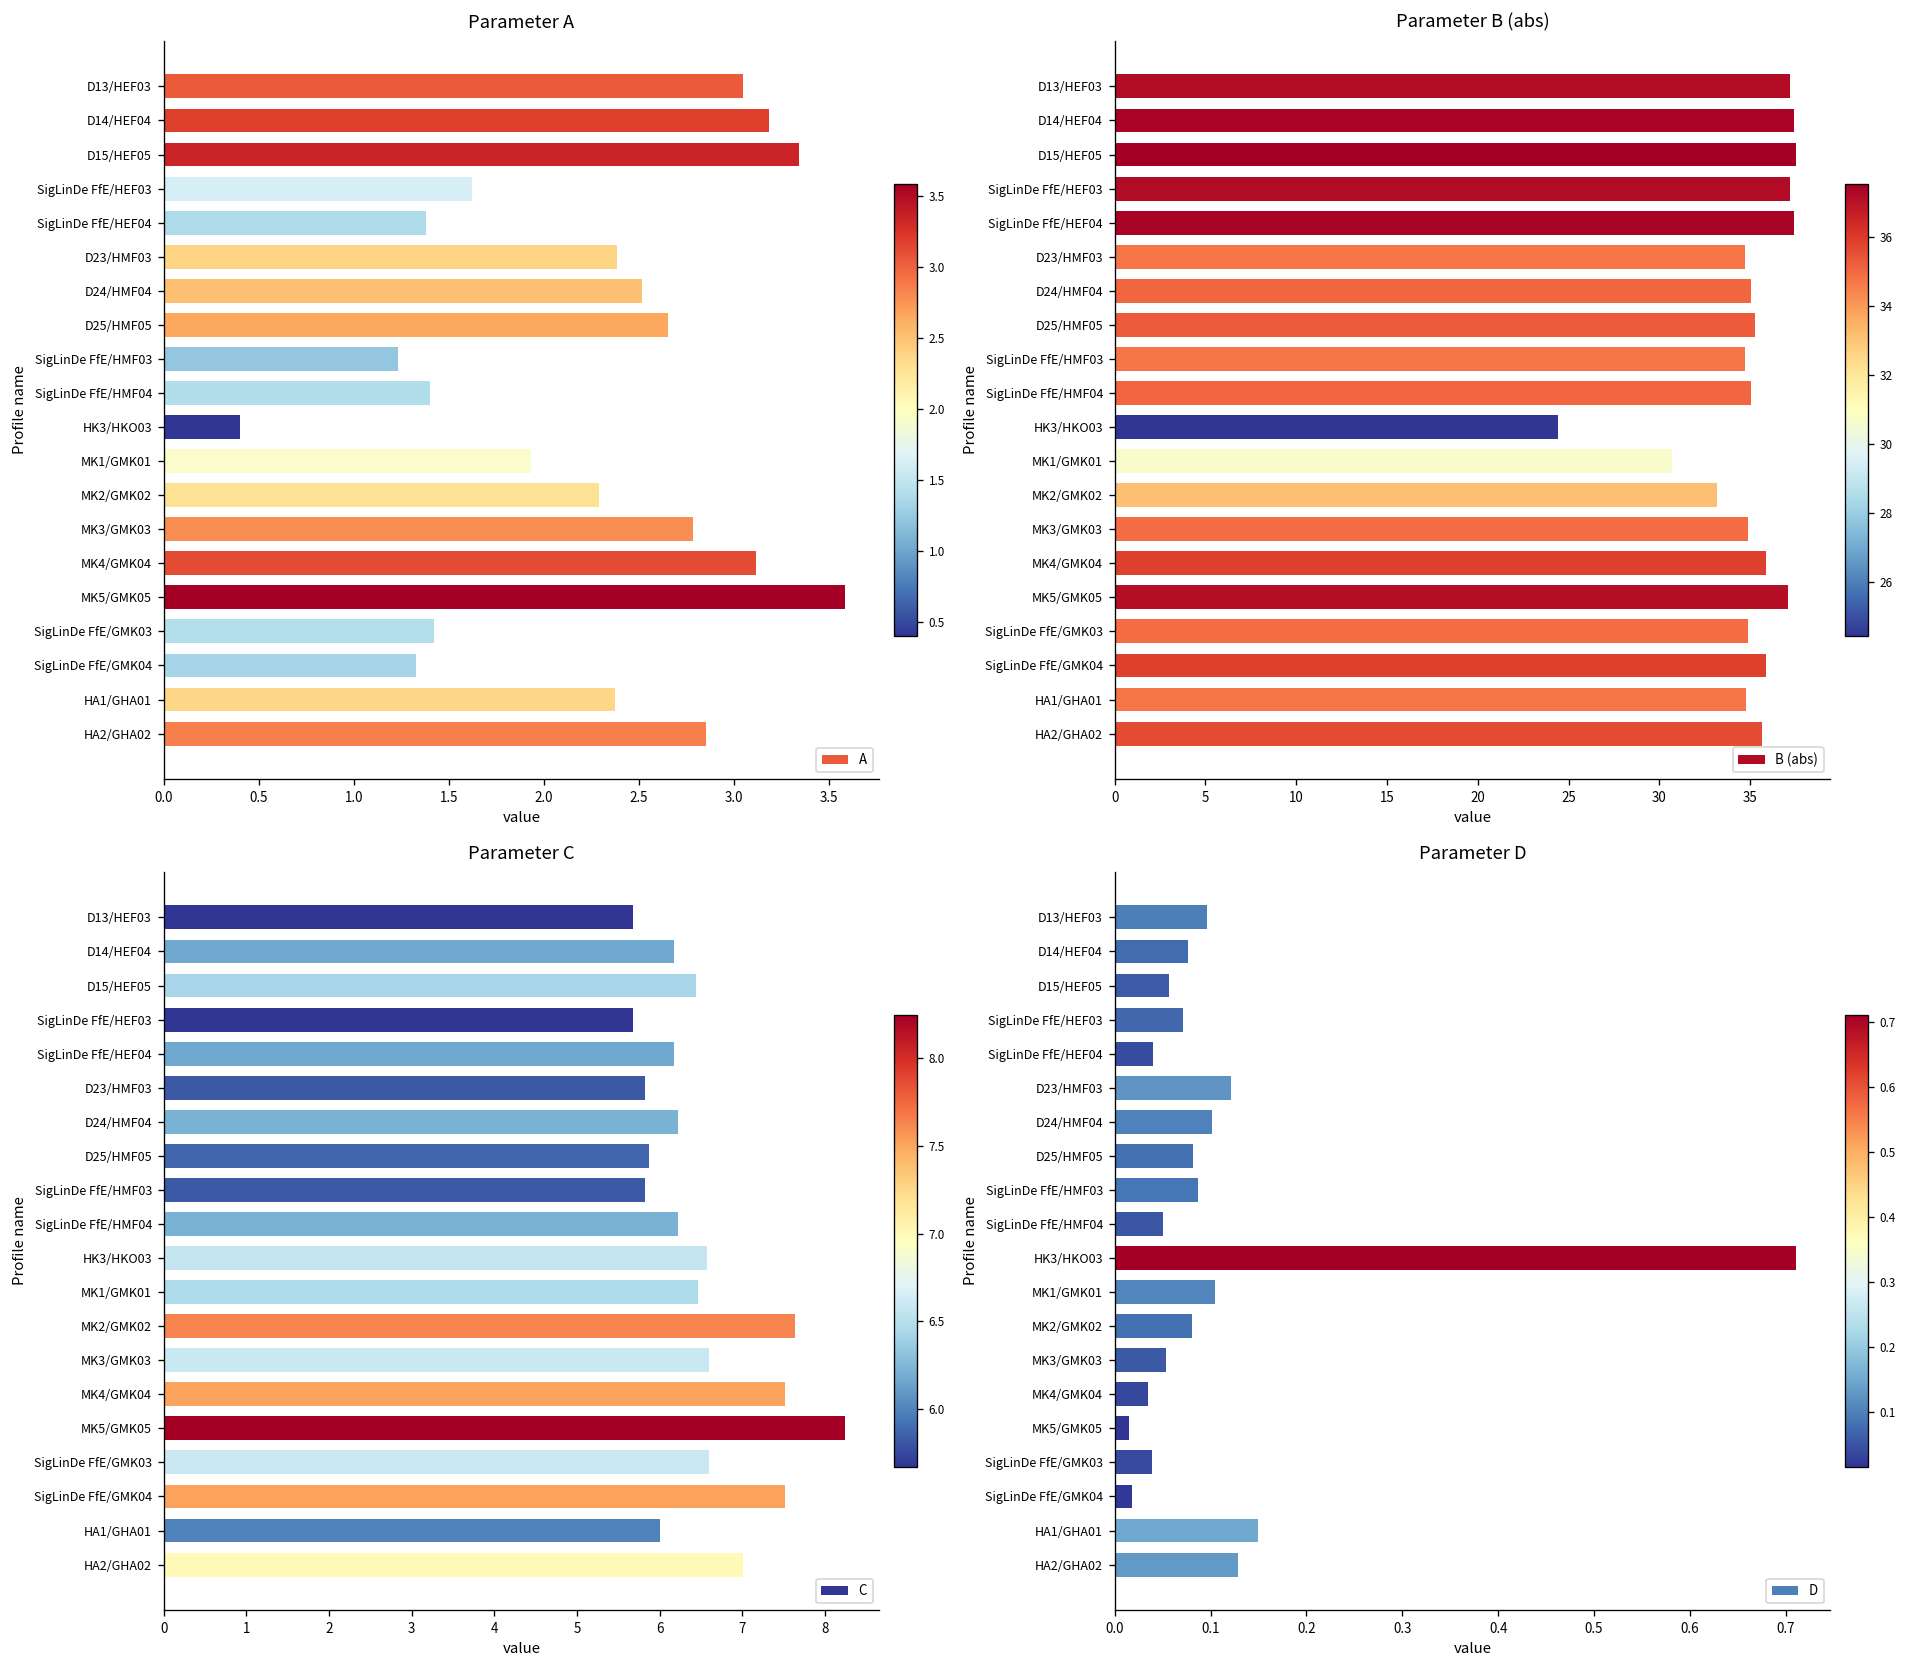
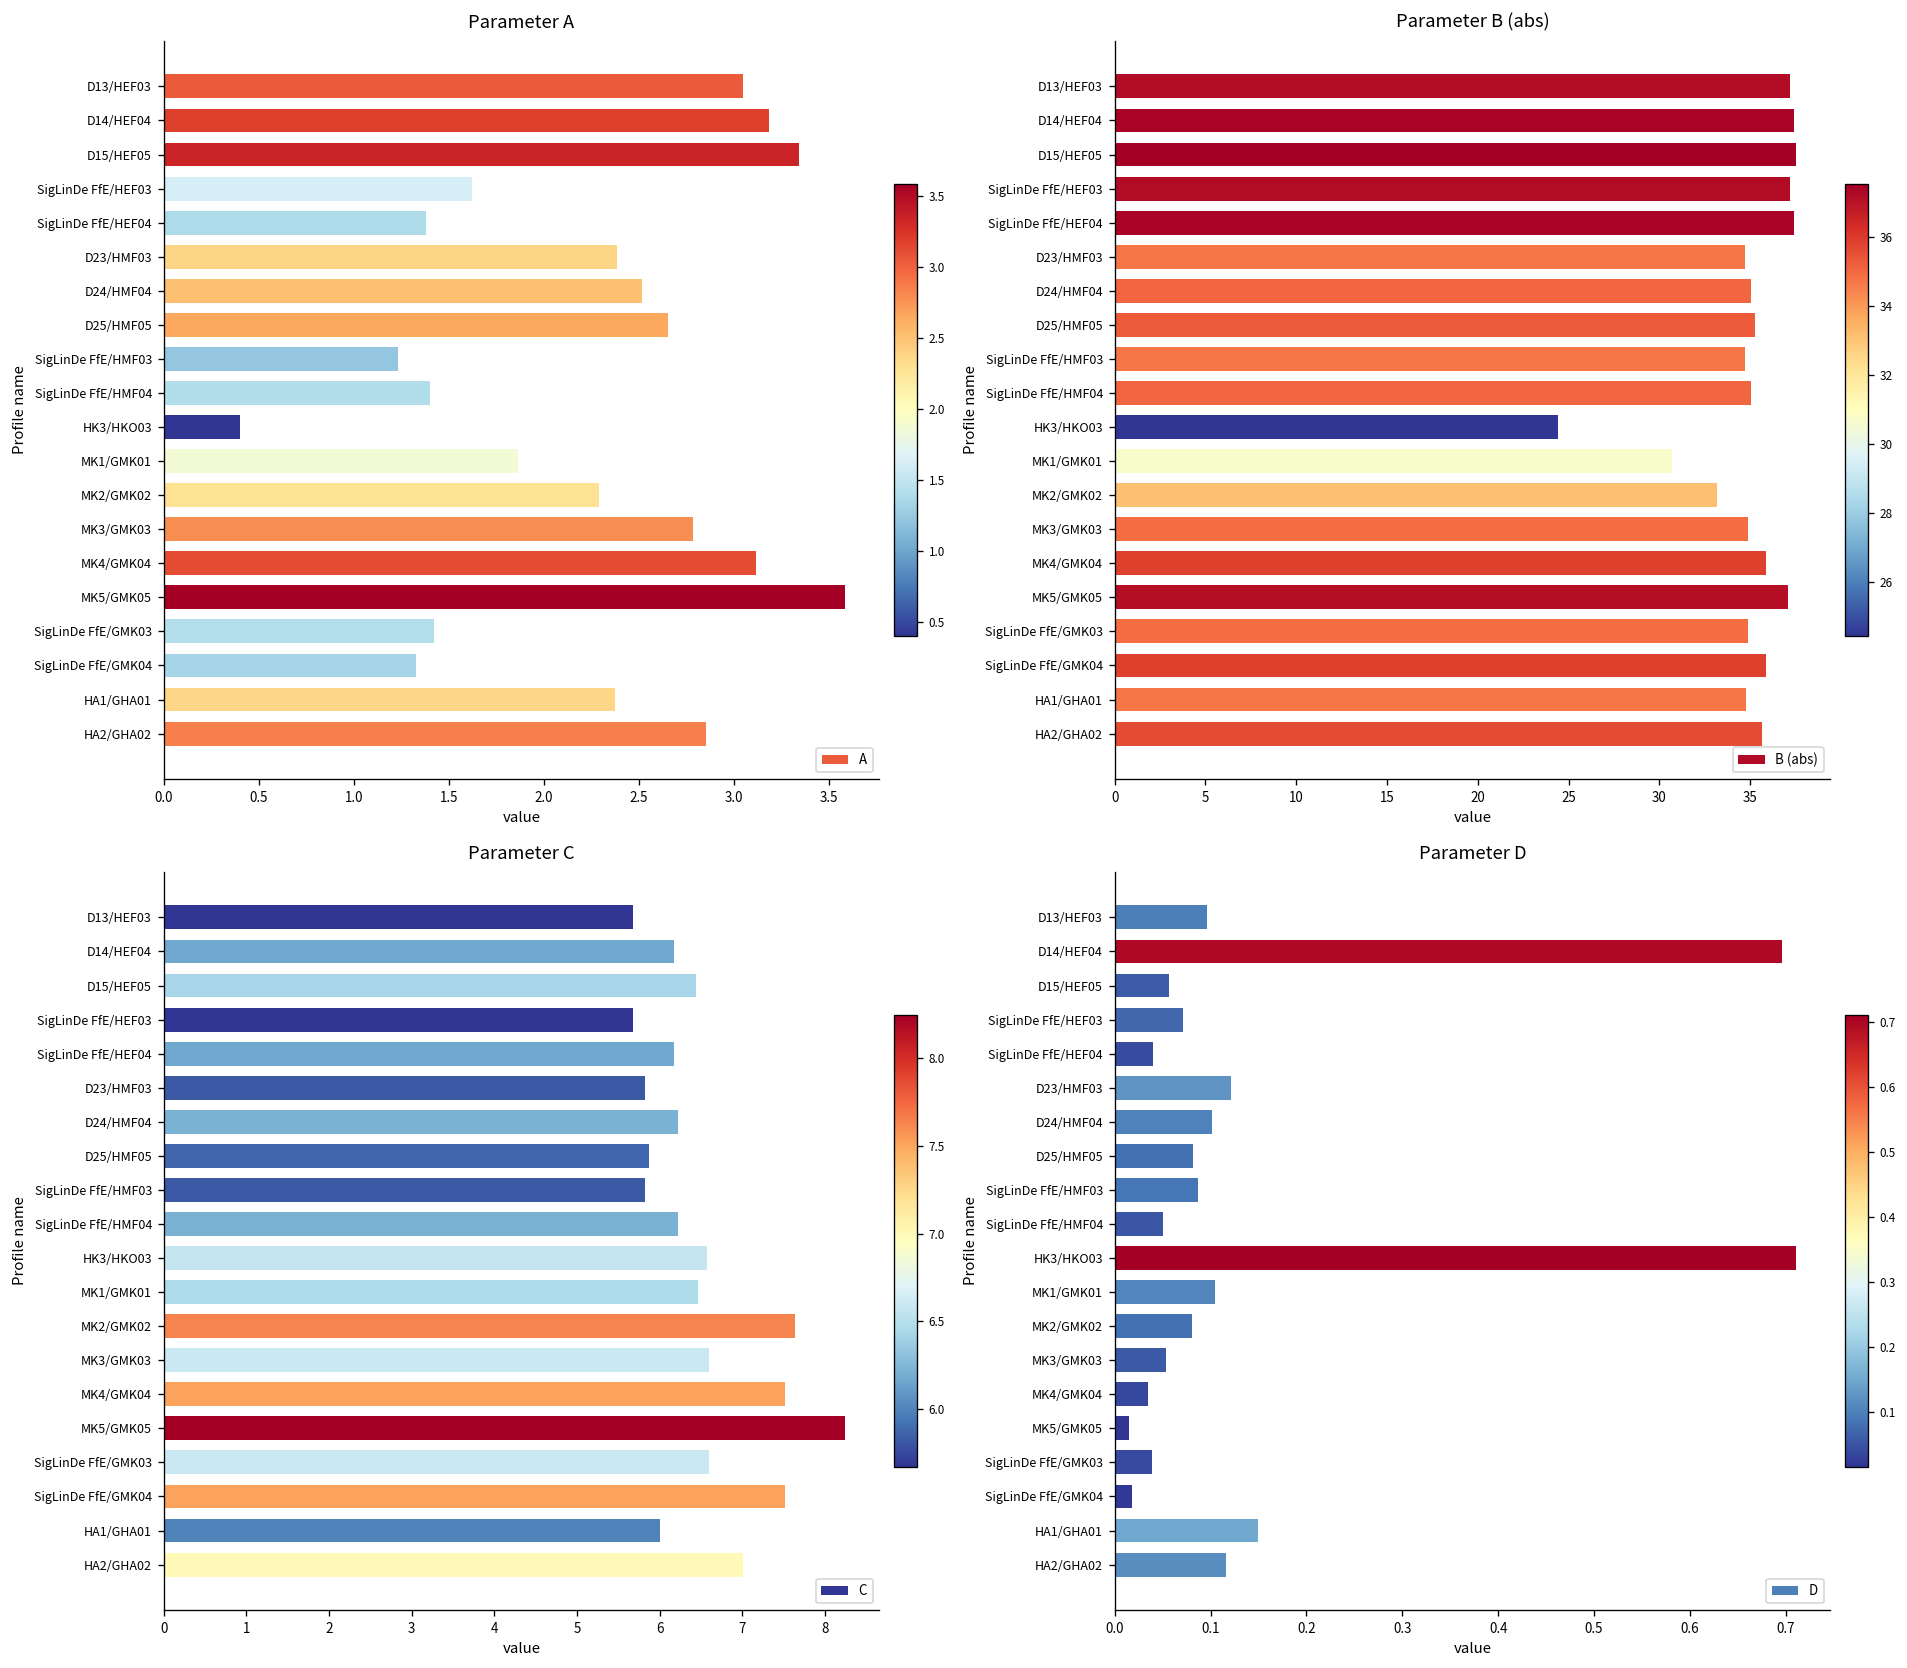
Parameter A, MK1/GMK01: 1.93 -> 1.86
Parameter D, D14/HEF04: 0.08 -> 0.70
Parameter D, HA2/GHA02: 0.13 -> 0.12
